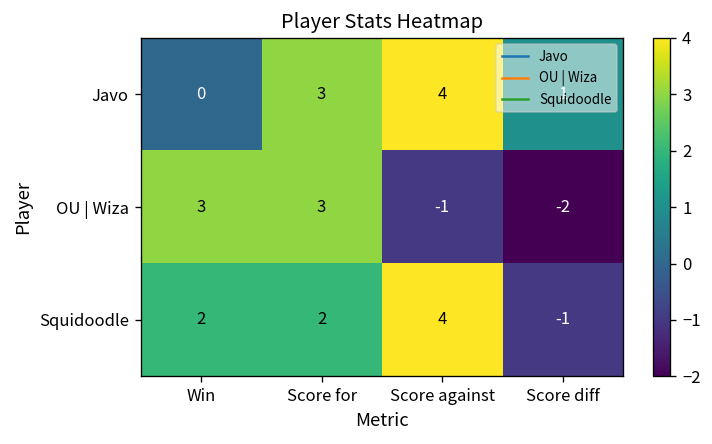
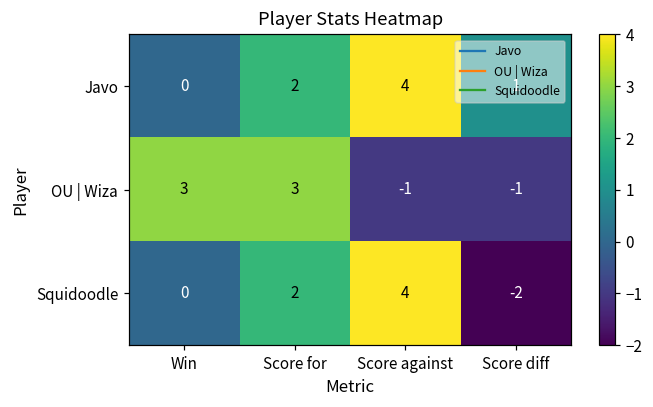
Javo, Score for: 3 -> 2
OU | Wiza, Score diff: -2 -> -1
Squidoodle, Win: 2 -> 0
Squidoodle, Score diff: -1 -> -2
